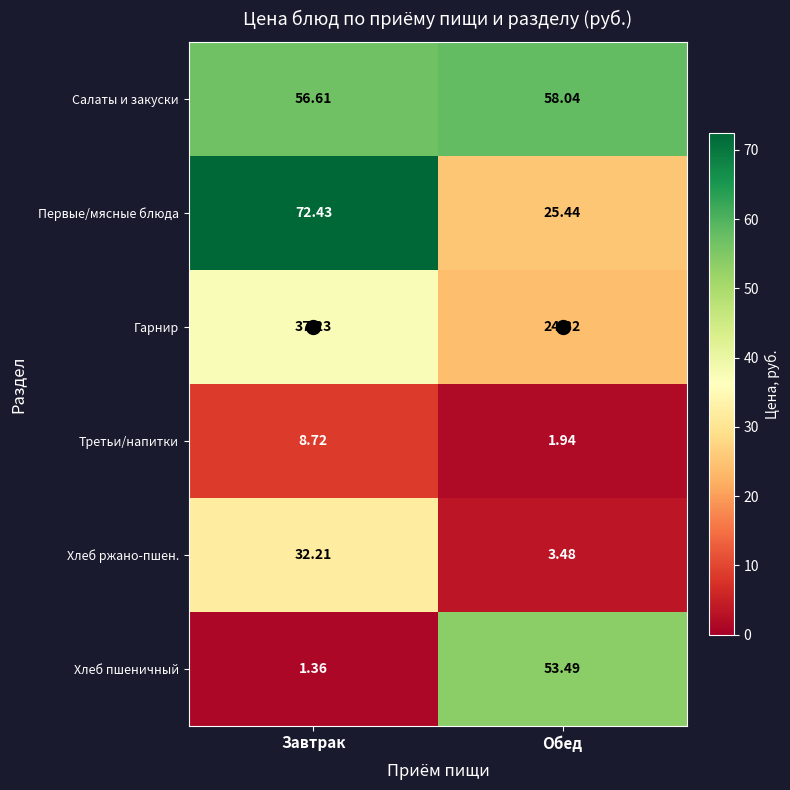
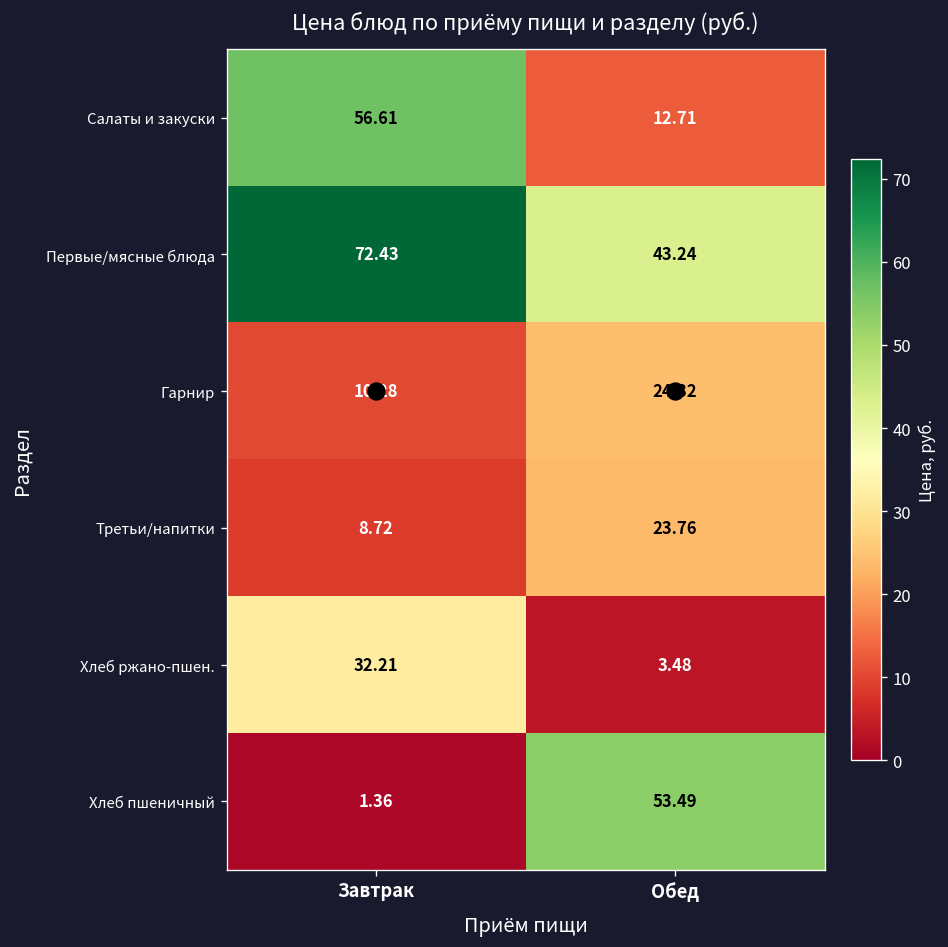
Салаты и закуски, Обед: 58.04 -> 12.71
Первые/мясные блюда, Обед: 25.44 -> 43.24
Гарнир, Завтрак: 37.23 -> 10.28
Третьи/напитки, Обед: 1.94 -> 23.76
